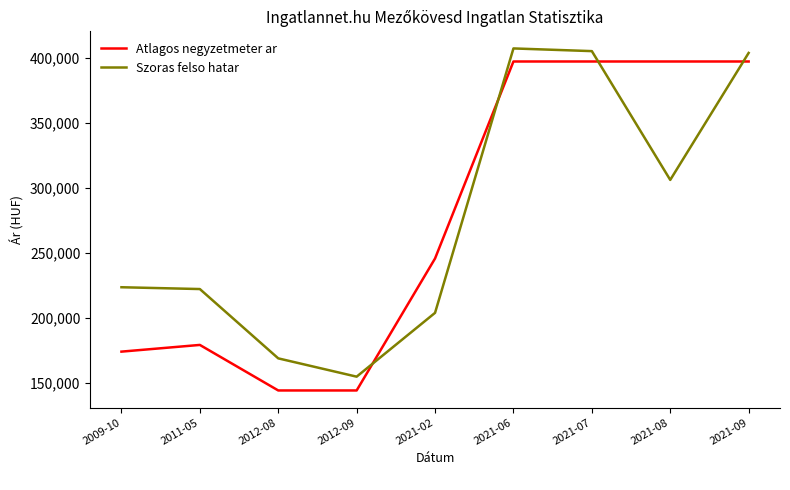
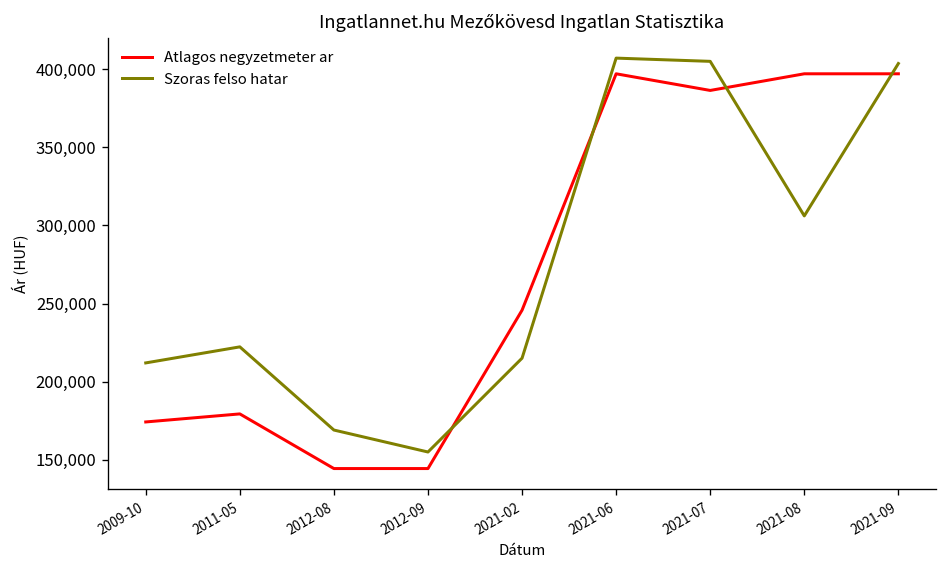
Szoras felso hatar, 2009-10: 224,000 -> 212,000
Szoras felso hatar, 2021-02: 204,000 -> 215,000
Atlagos negyzetmeter ar, 2021-07: 397,000 -> 386,000
